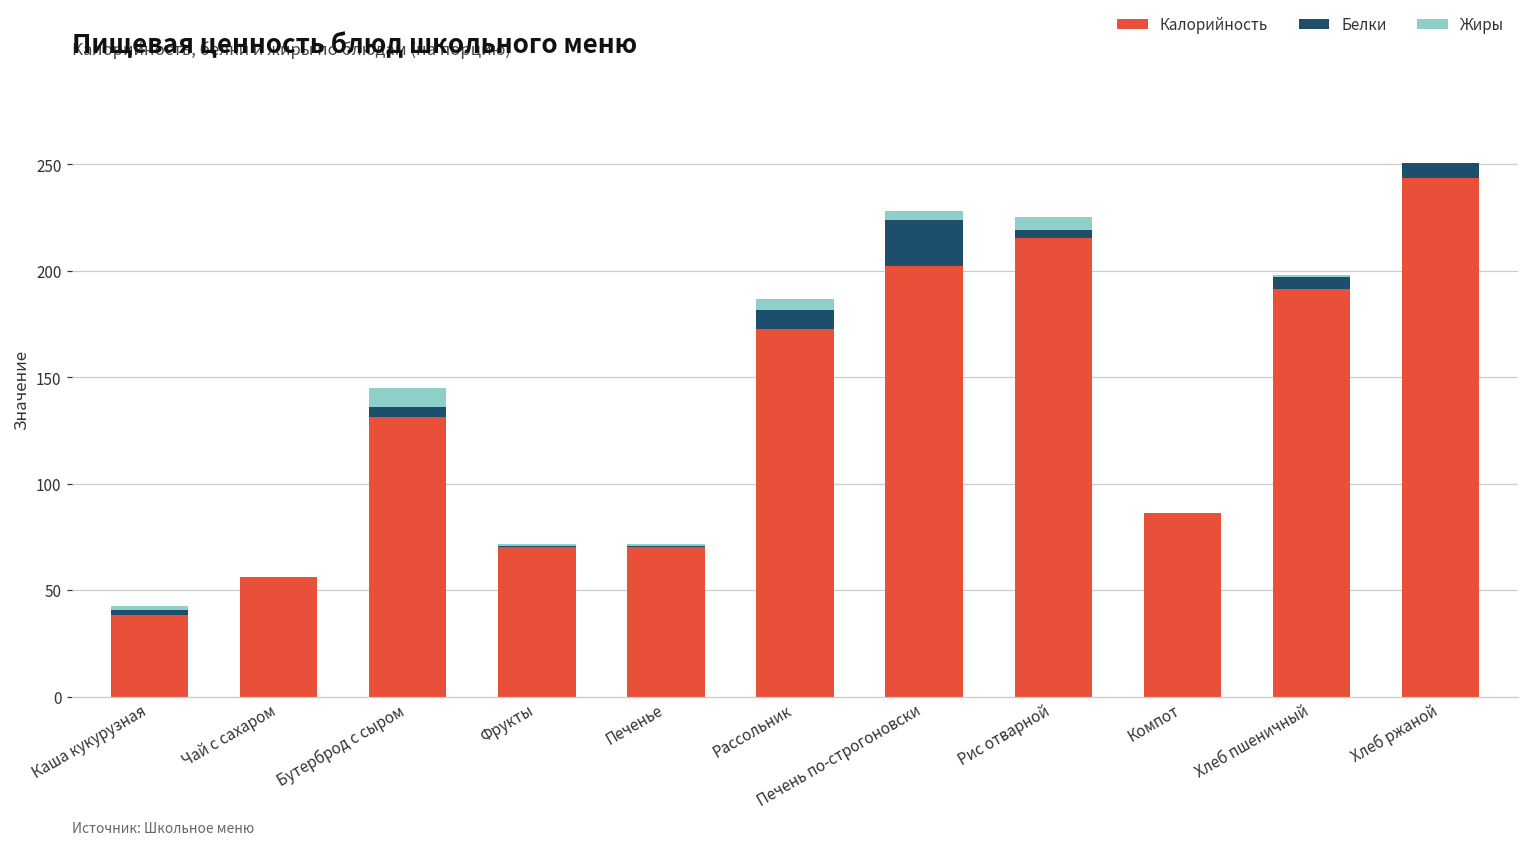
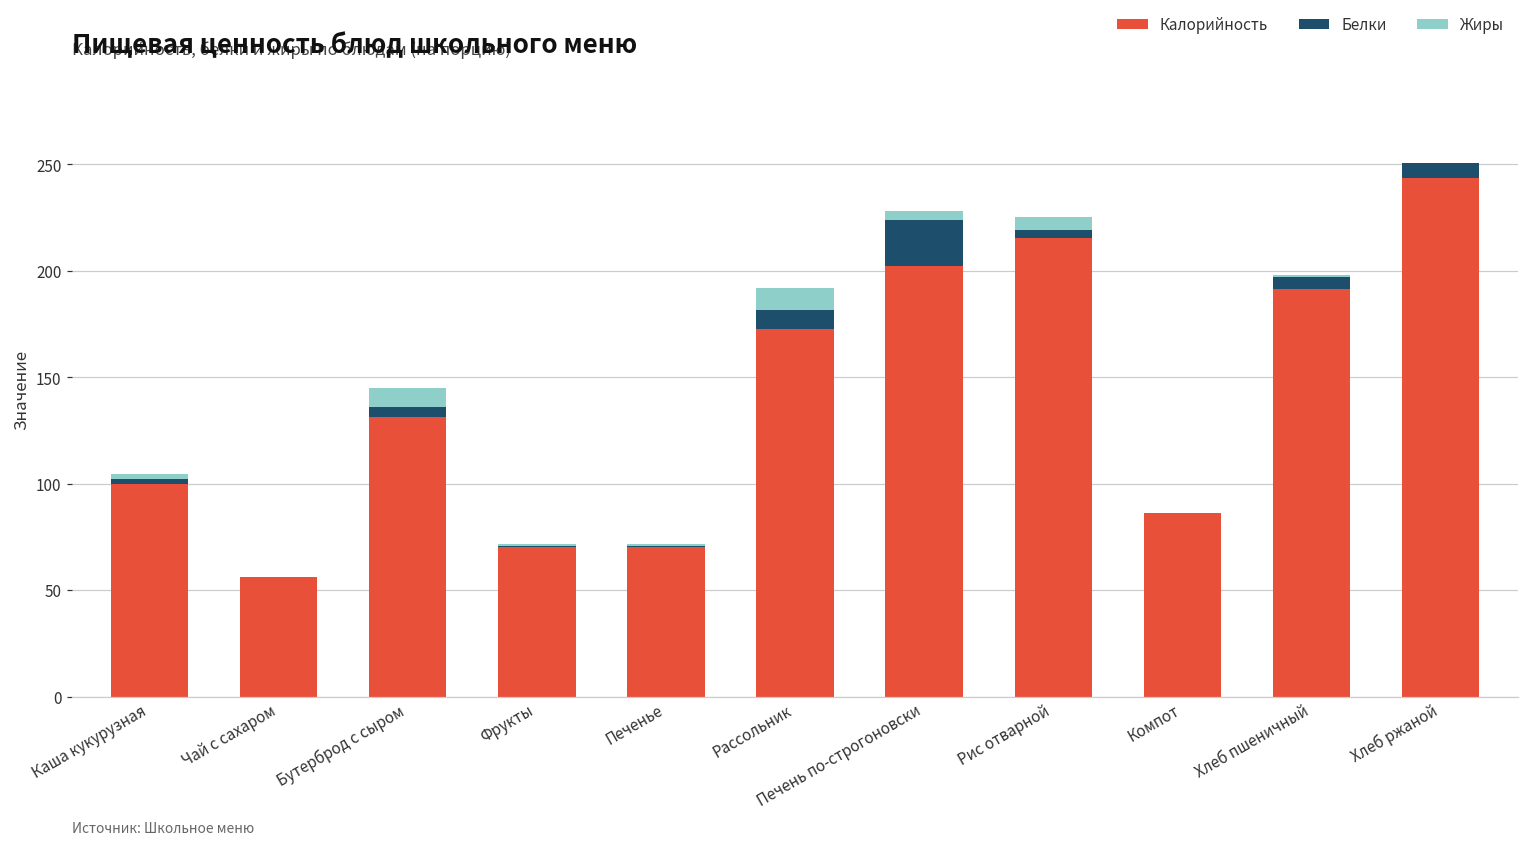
Калорийность, Каша кукурузная: 38 -> 100
Жиры, Рассольник: 5 -> 10
